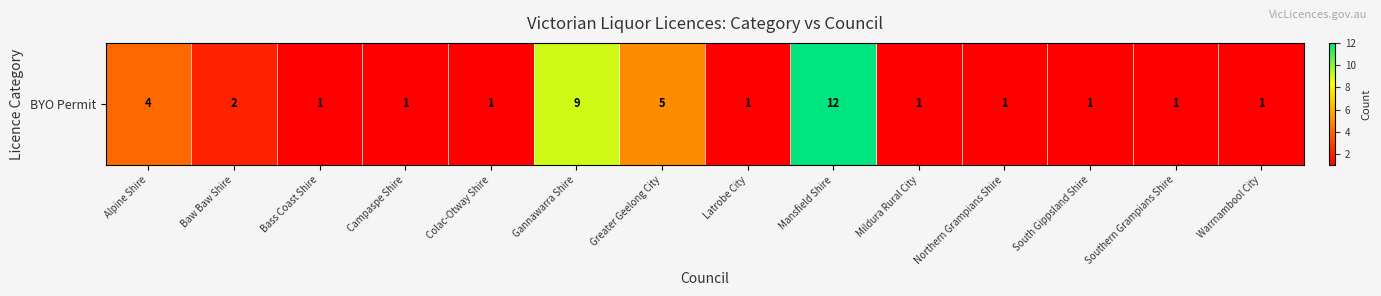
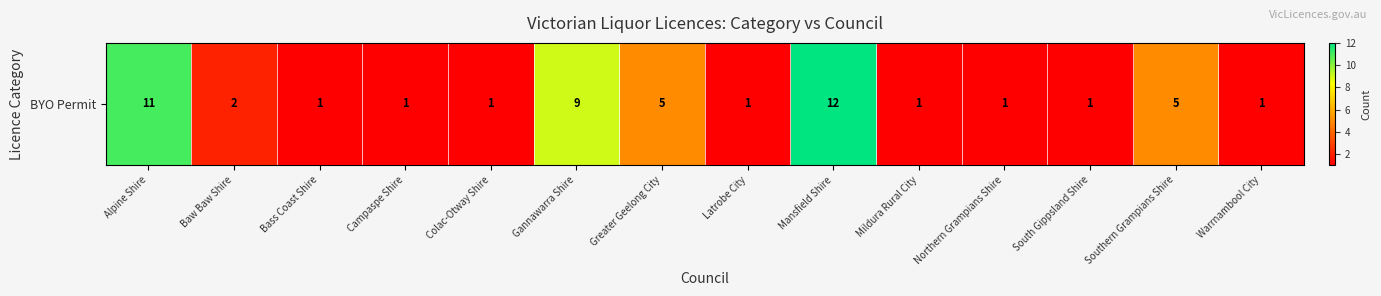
BYO Permit, Alpine Shire: 4 -> 11
BYO Permit, Southern Grampians Shire: 1 -> 5
